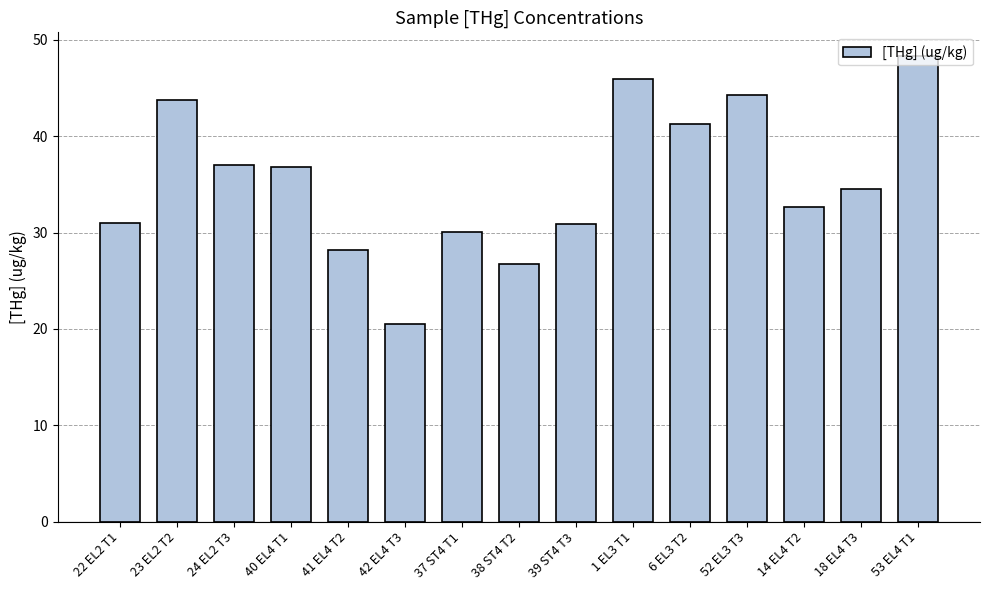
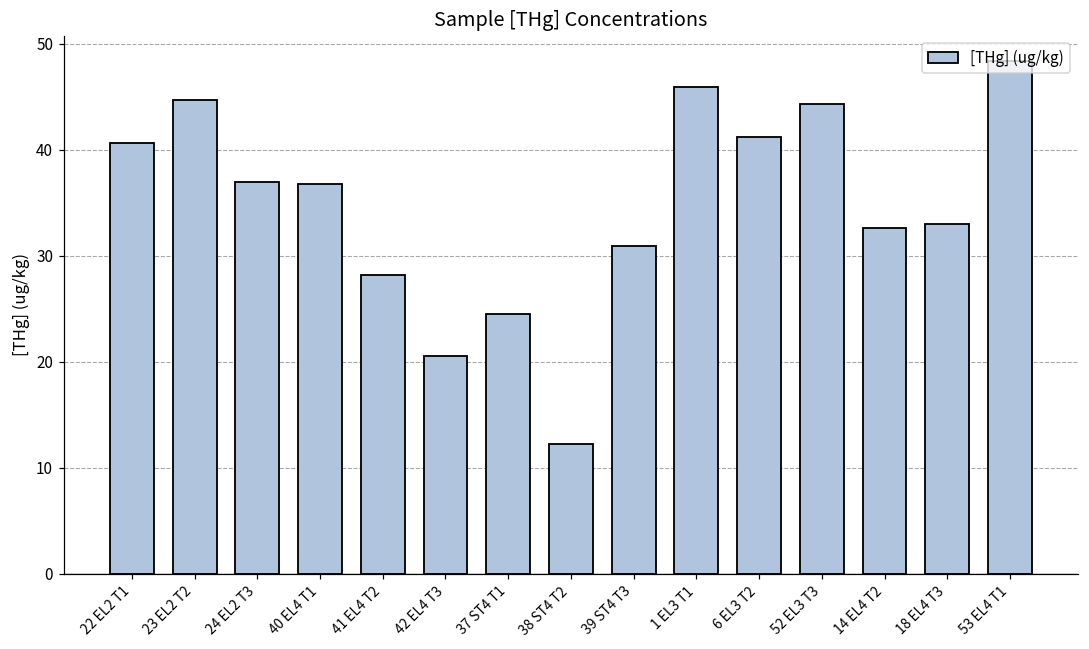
22 EL2 T1: 31 -> 41
23 EL2 T2: 44 -> 45
37 ST4 T1: 30 -> 25
38 ST4 T2: 27 -> 12
18 EL4 T3: 35 -> 33
